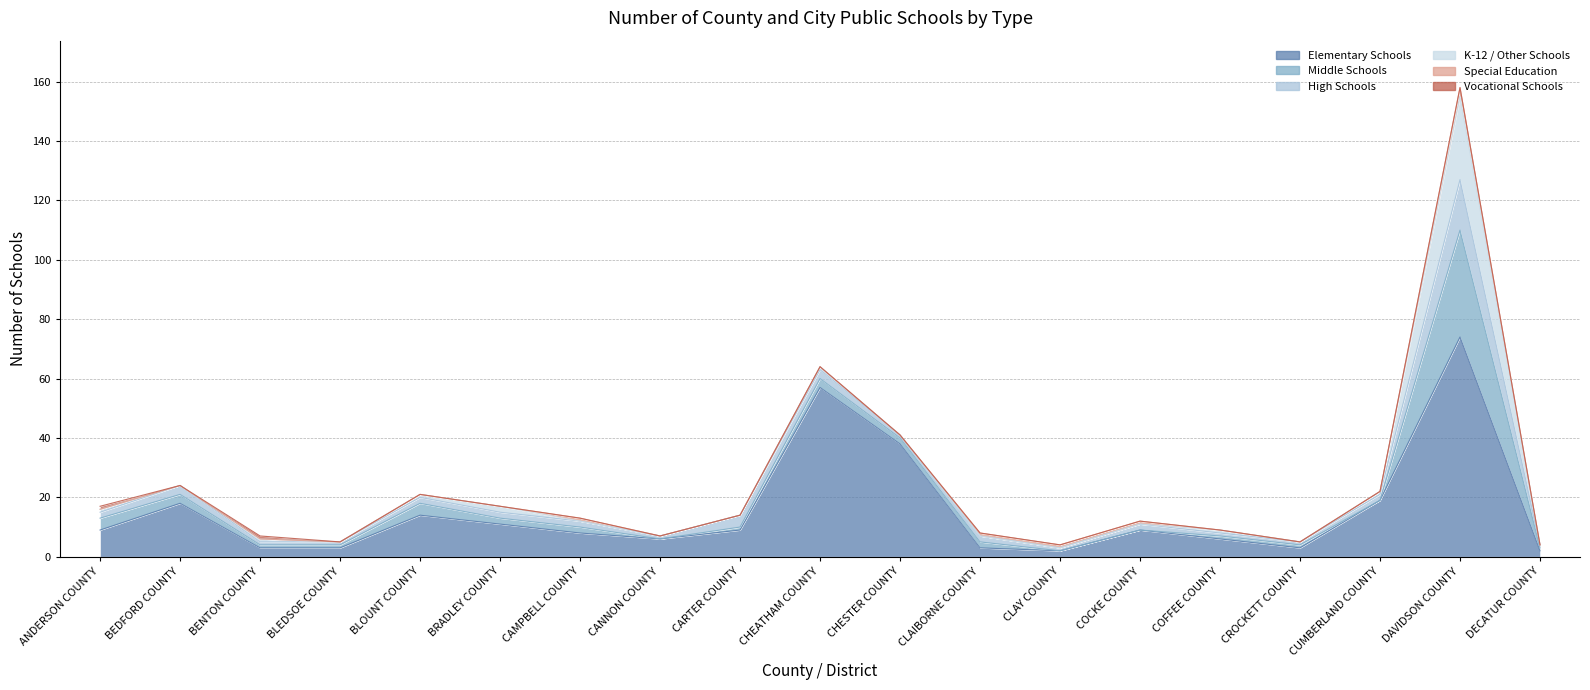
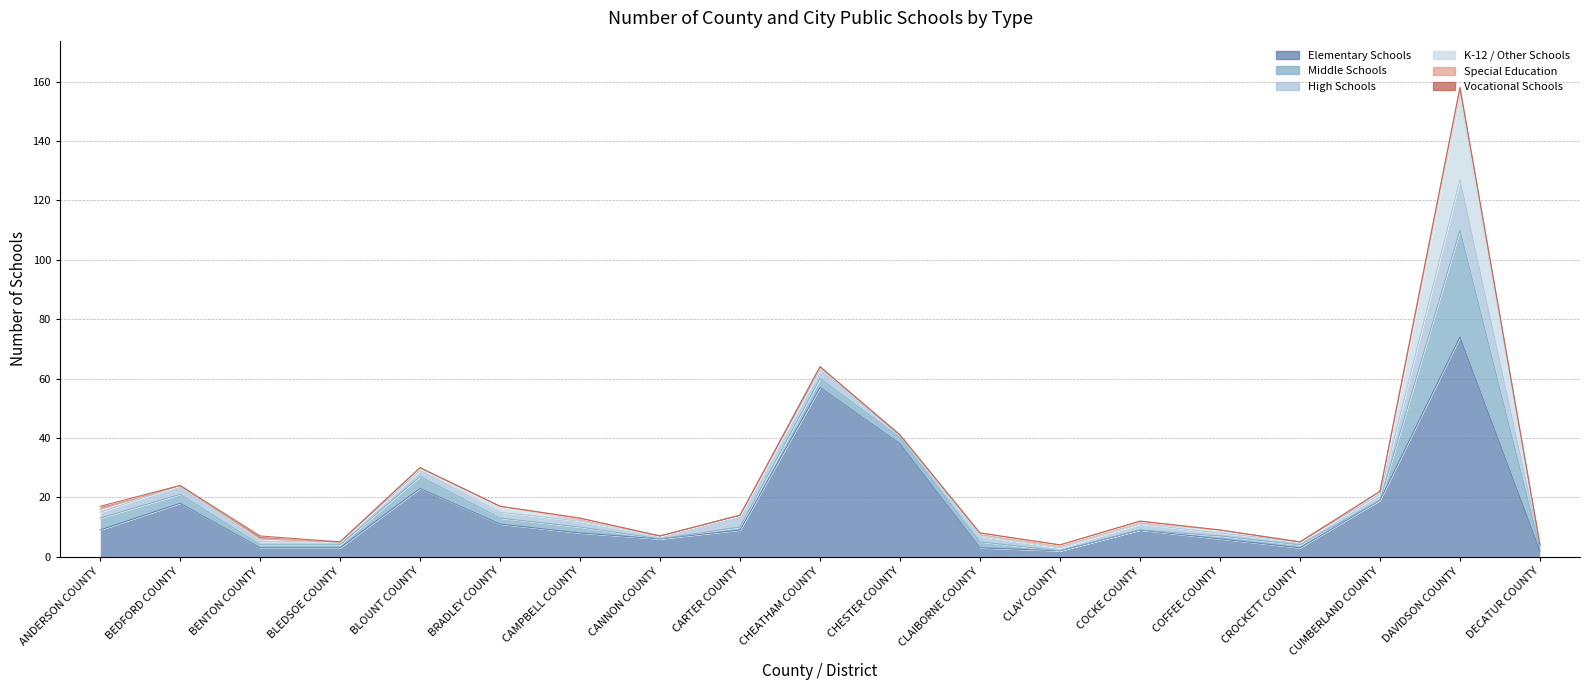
Elementary Schools, BLOUNT COUNTY: 14 -> 23
